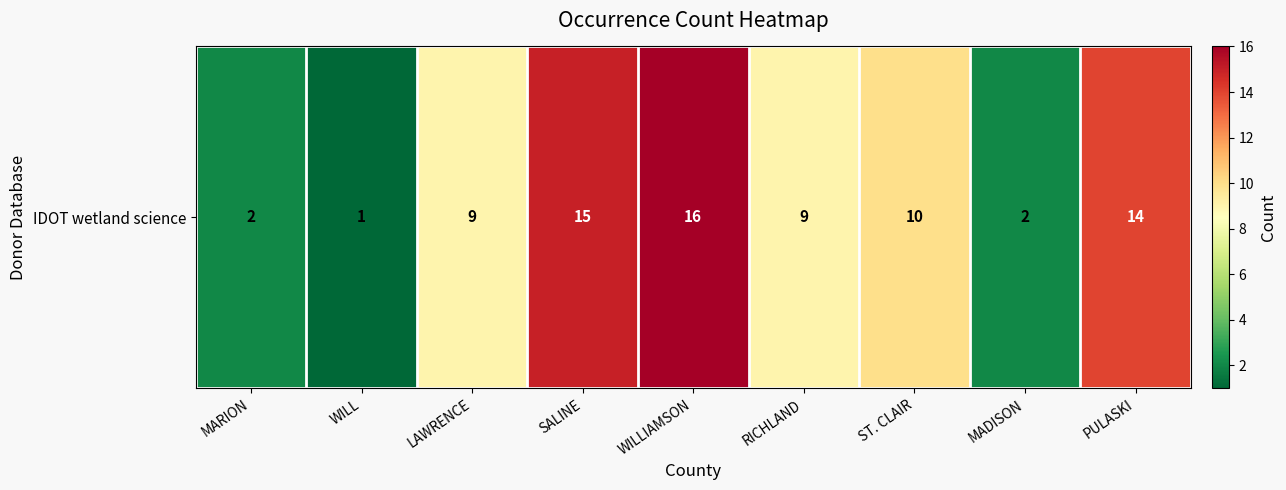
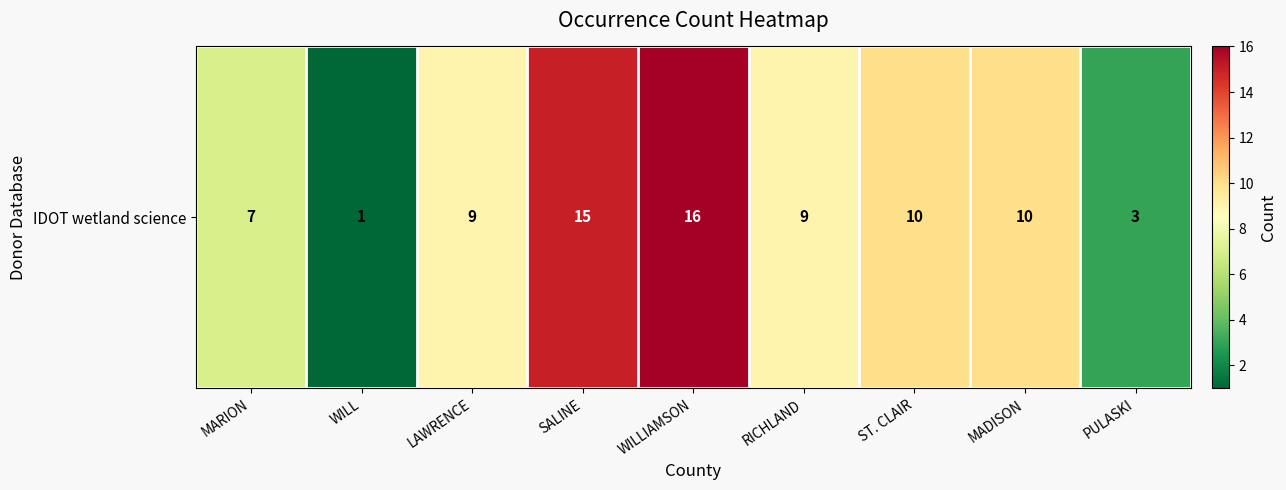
IDOT wetland science, MARION: 2 -> 7
IDOT wetland science, MADISON: 2 -> 10
IDOT wetland science, PULASKI: 14 -> 3
